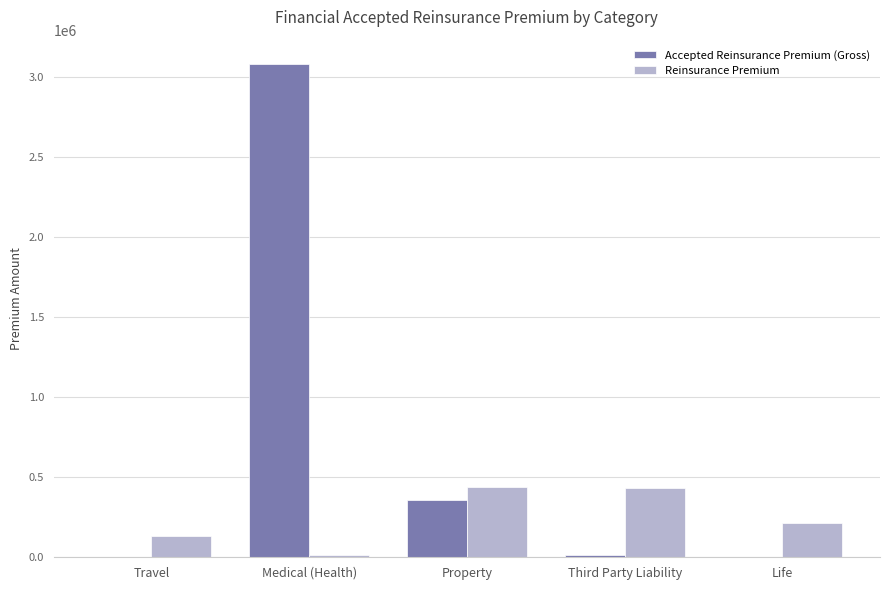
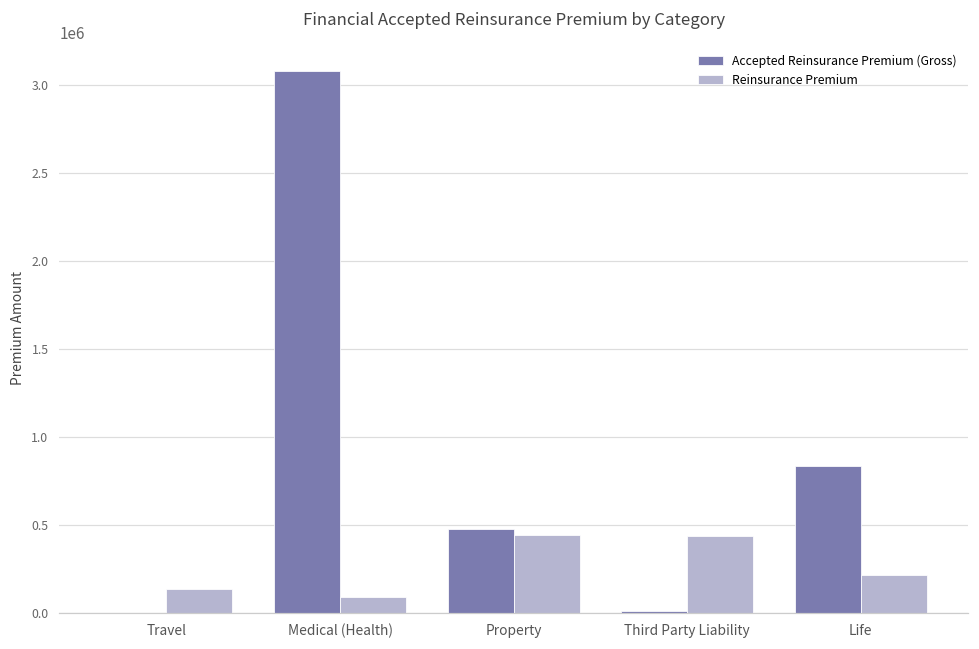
Reinsurance Premium, Medical (Health): 10000 -> 90000
Accepted Reinsurance Premium (Gross), Property: 360000 -> 480000
Accepted Reinsurance Premium (Gross), Life: 0 -> 830000
